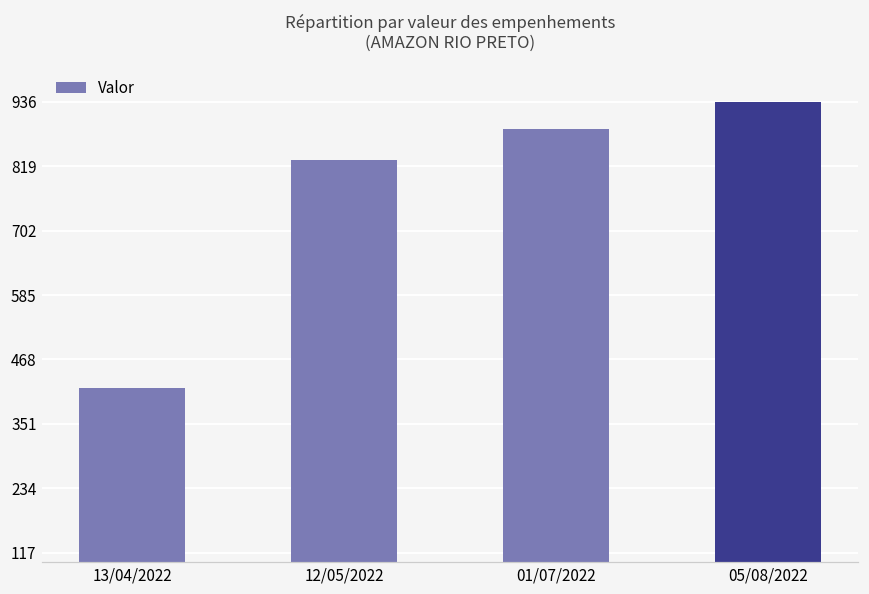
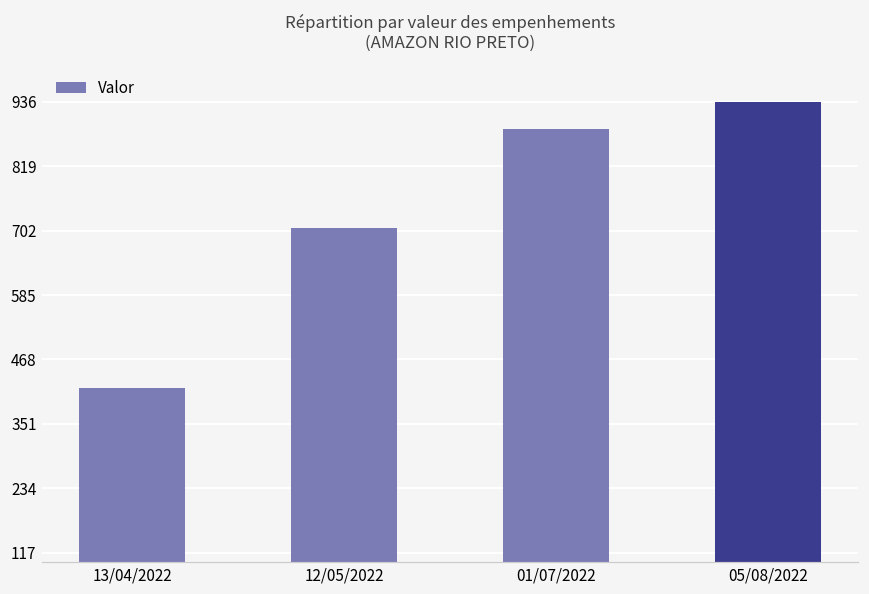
12/05/2022: 830 -> 710
